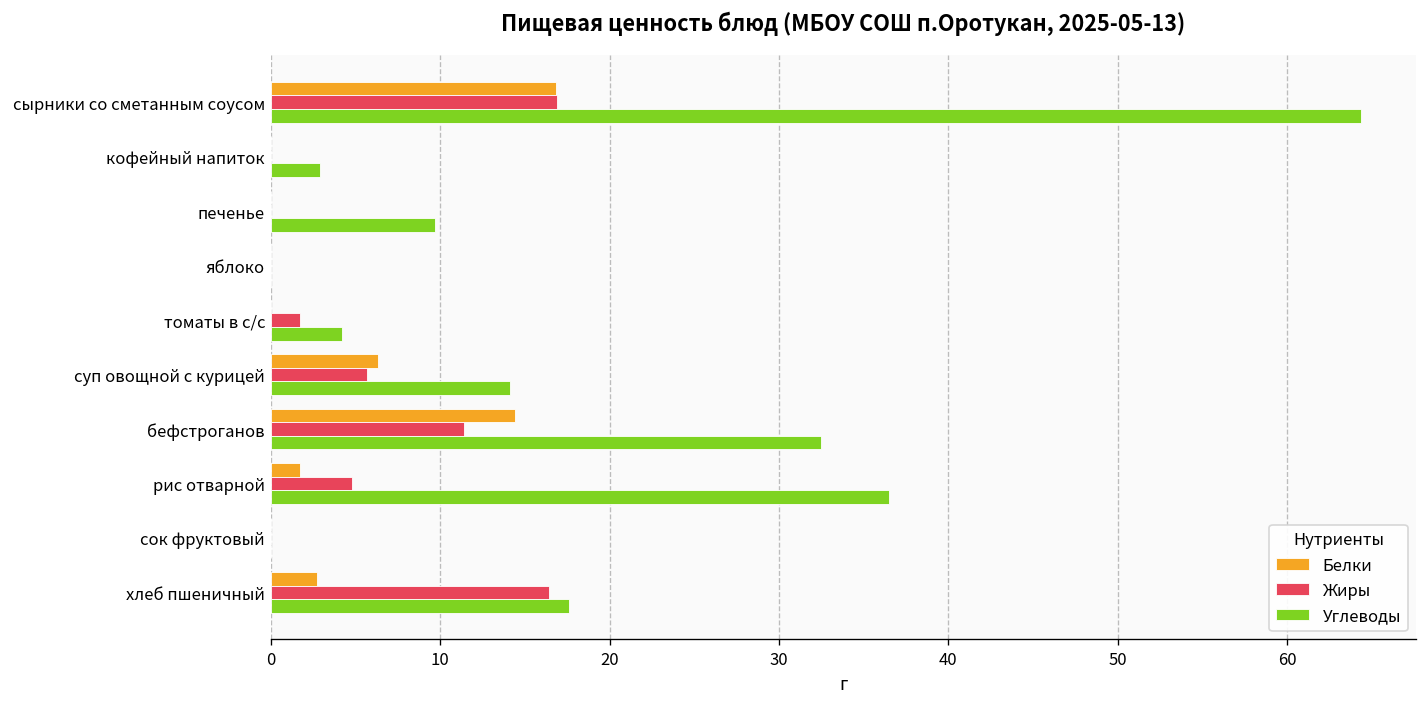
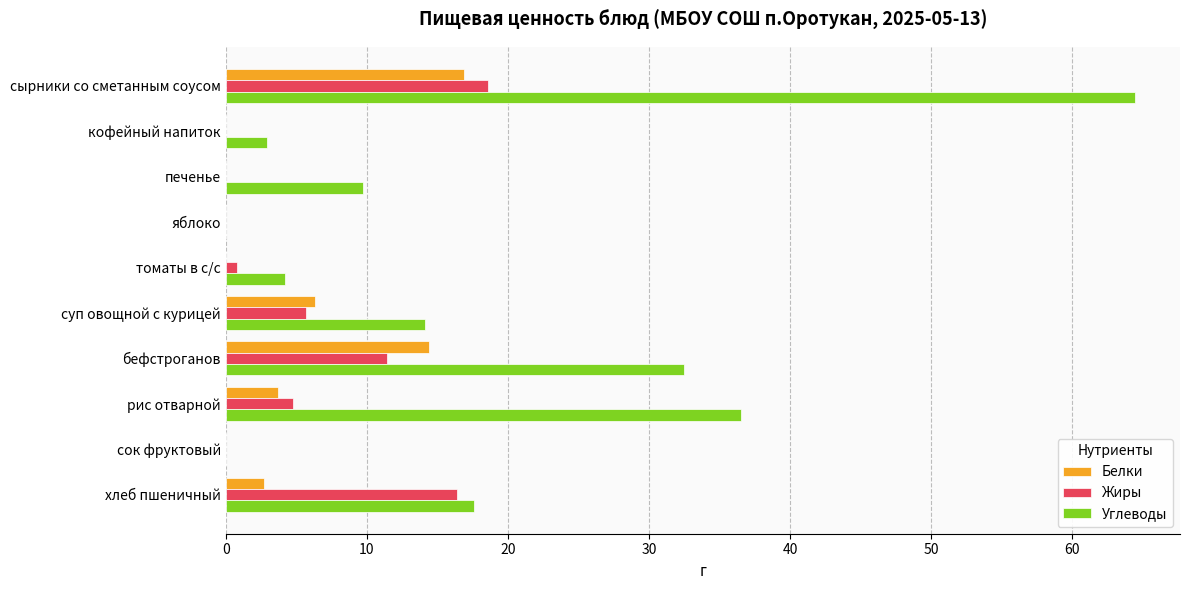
Жиры, сырники со сметанным соусом: 16.9 -> 18.6
Жиры, томаты в с/с: 1.7 -> 0.8
Белки, рис отварной: 1.7 -> 3.7
